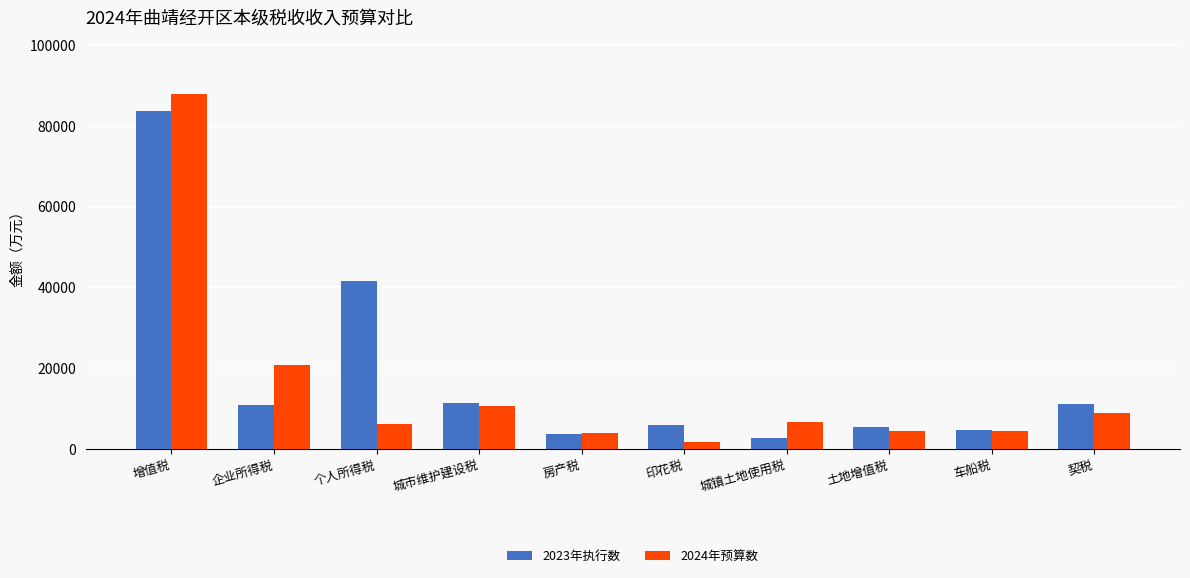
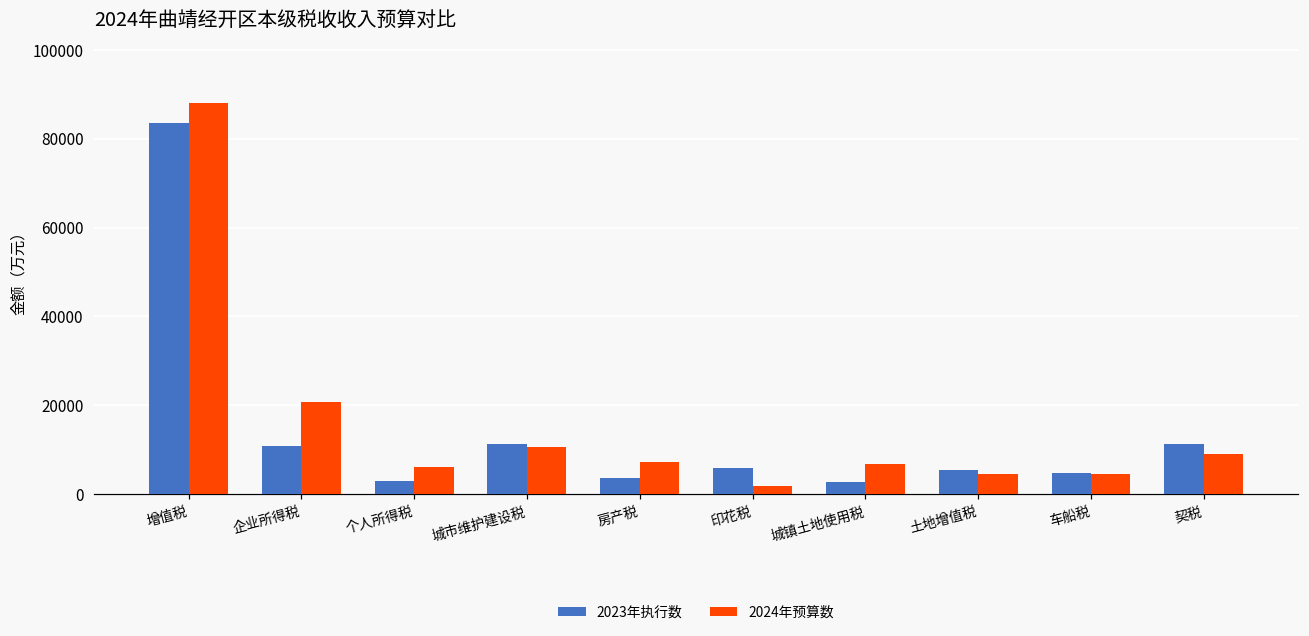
2023年执行数, 个人所得税: 42000 -> 3000
2024年预算数, 房产税: 4000 -> 7000
